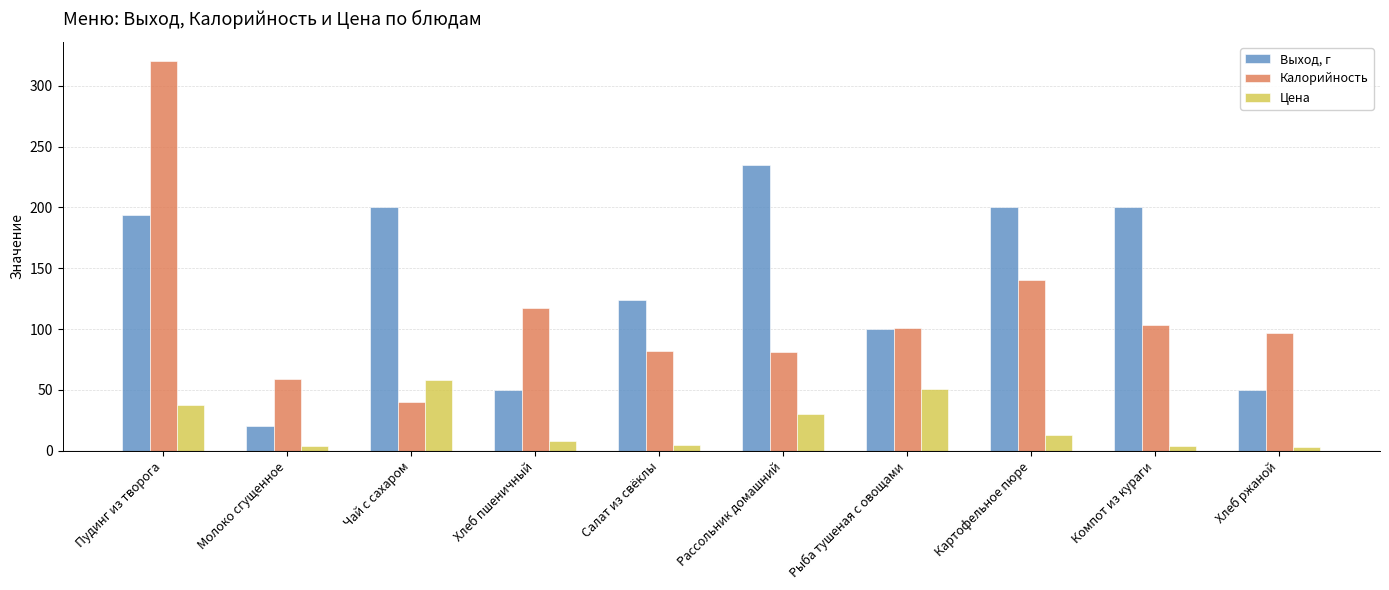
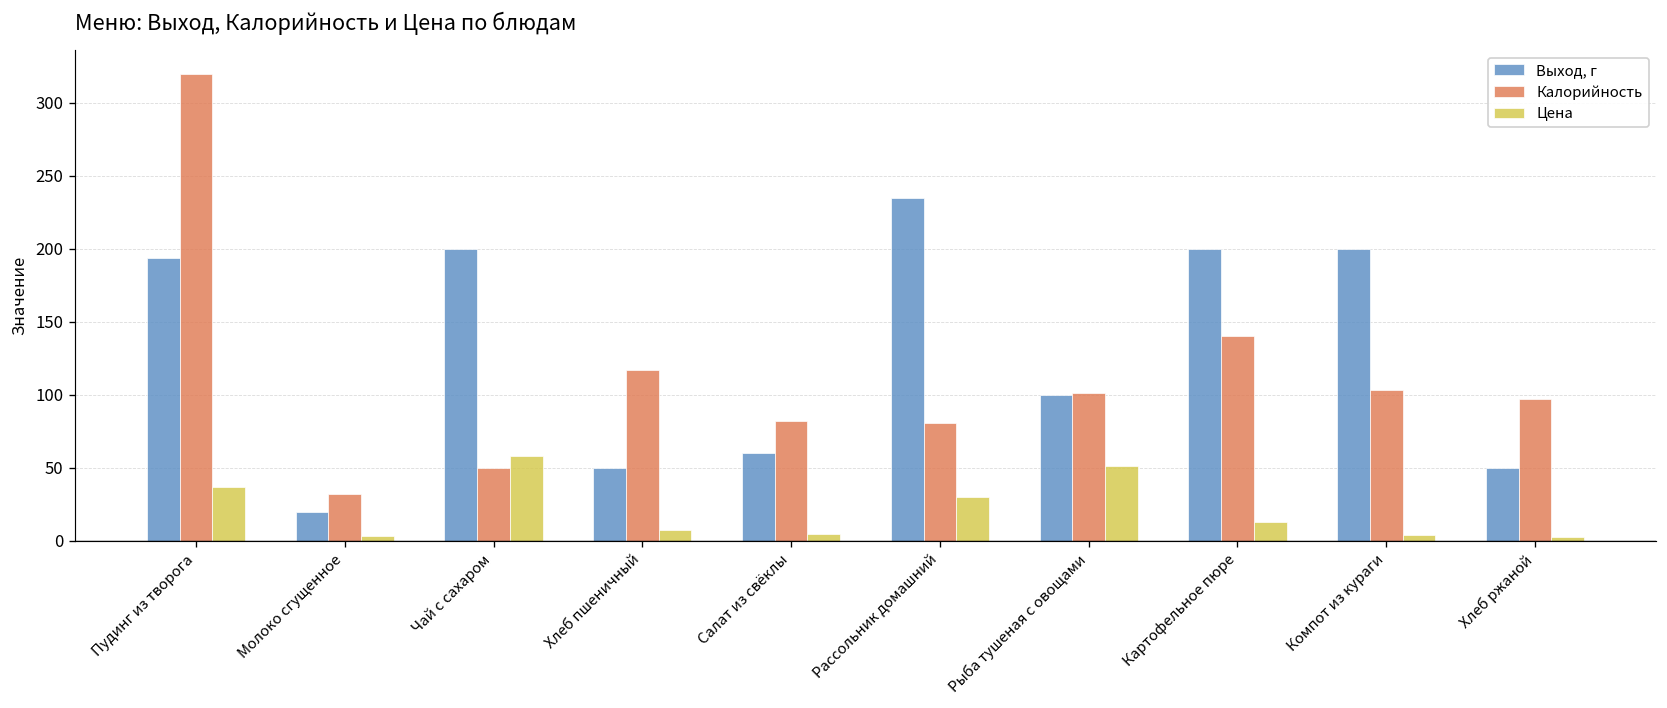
Калорийность, Молоко сгущенное: 59 -> 32
Калорийность, Чай с сахаром: 40 -> 50
Выход, г, Салат из свёклы: 124 -> 60
